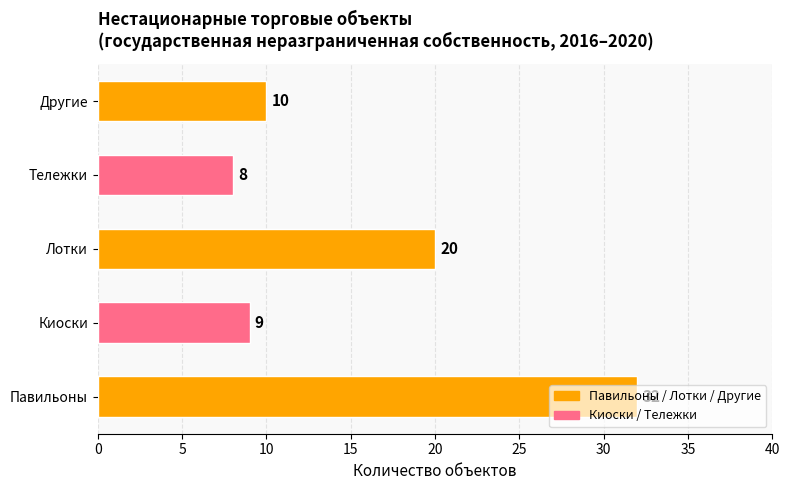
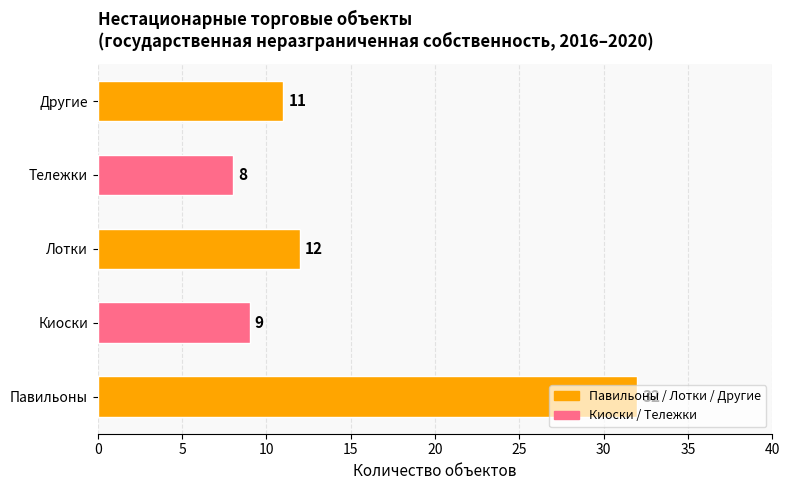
Другие: 10 -> 11
Лотки: 20 -> 12
